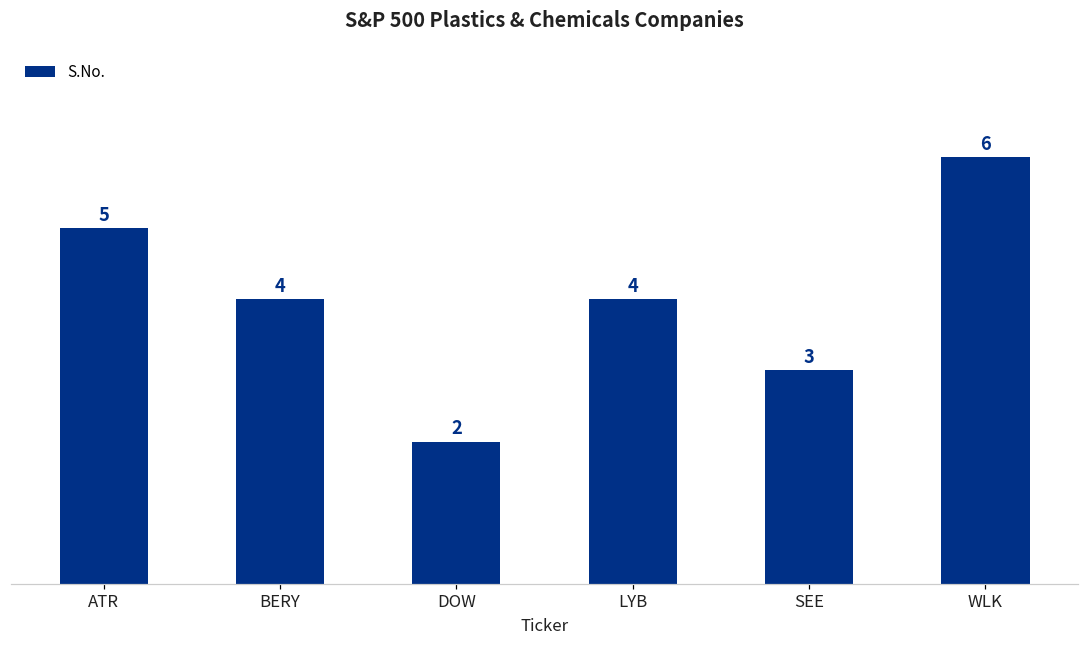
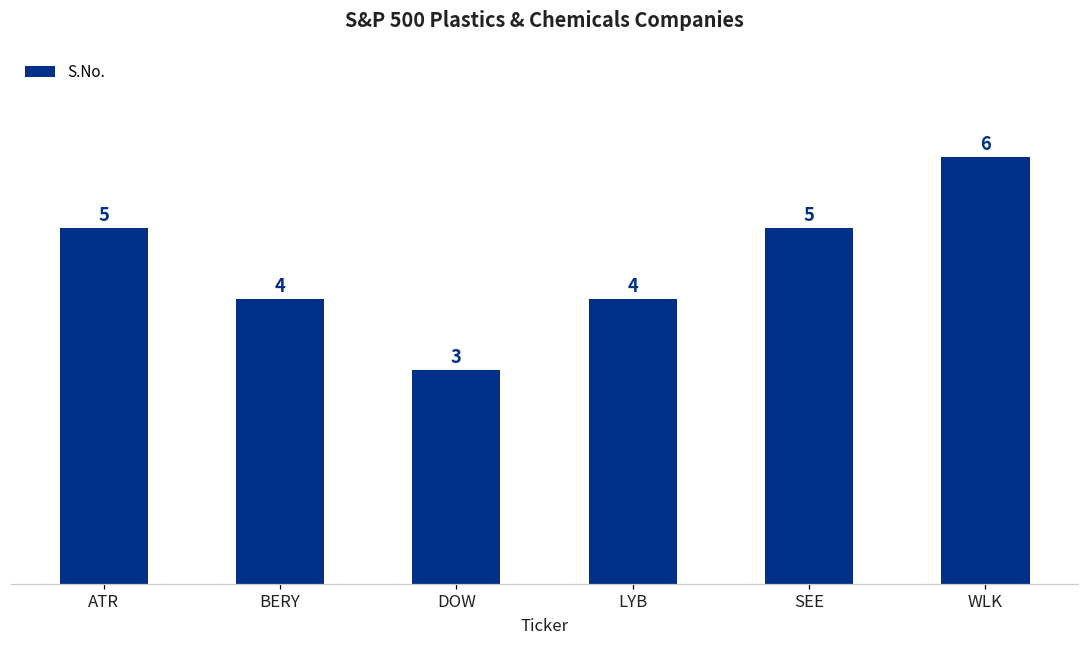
DOW: 2 -> 3
SEE: 3 -> 5
